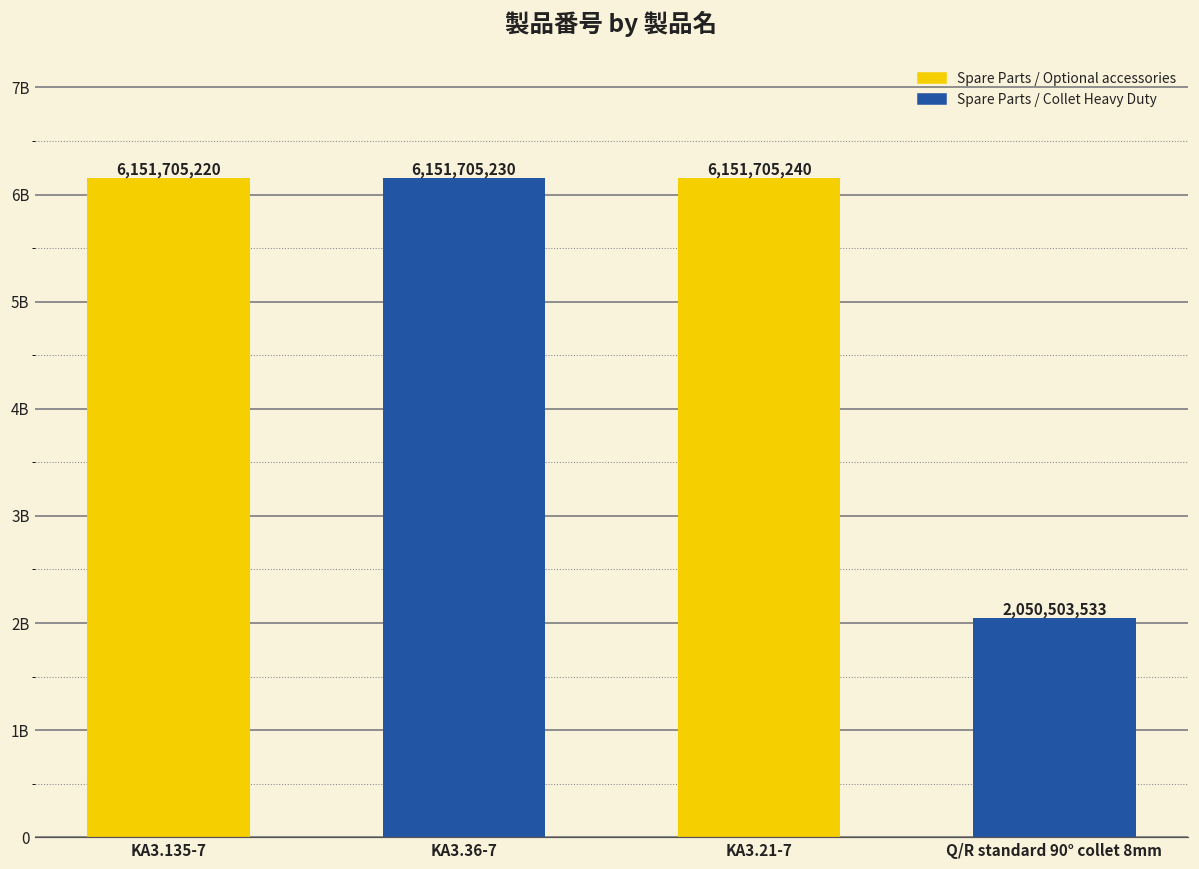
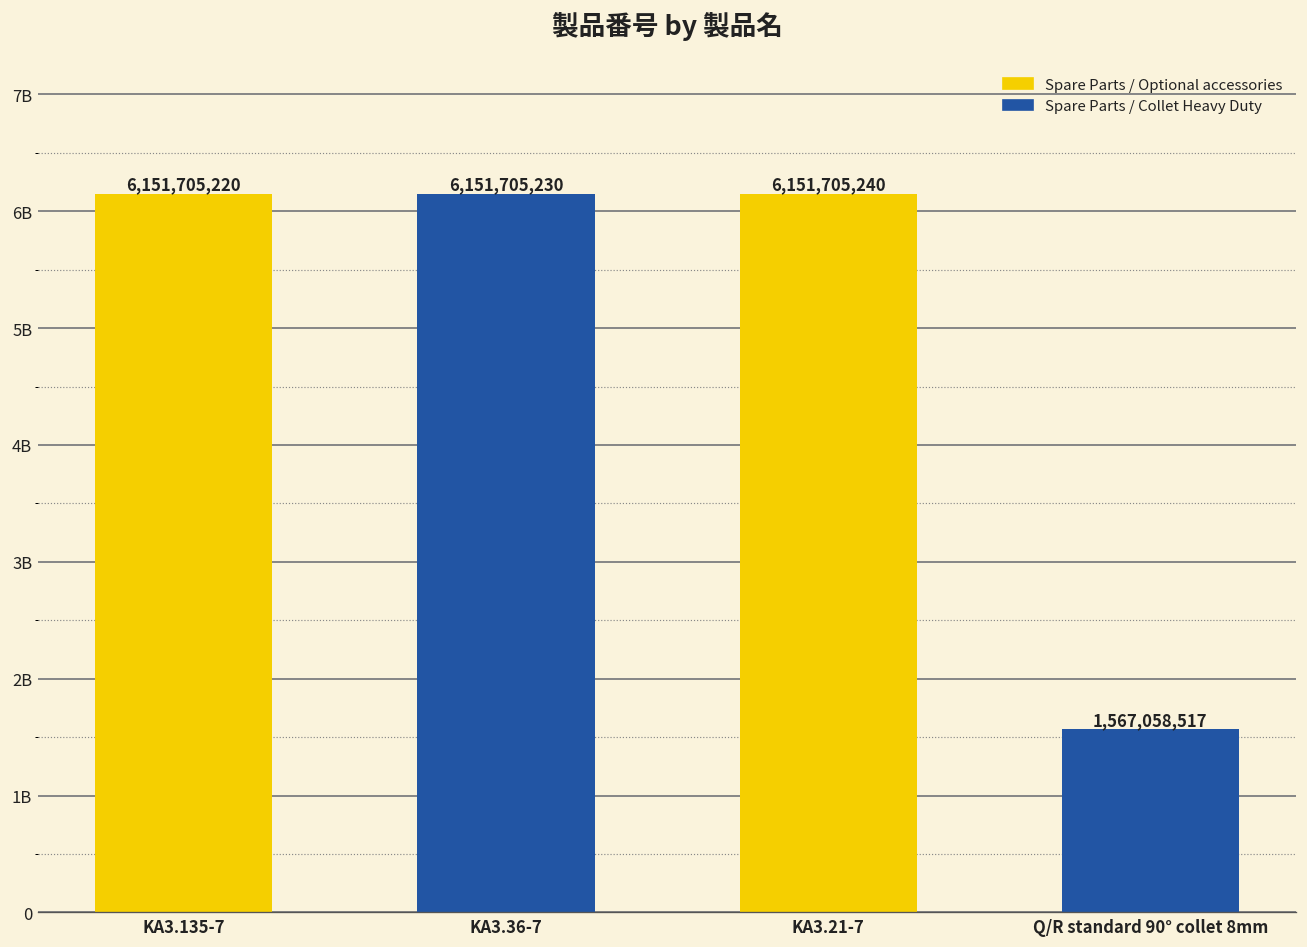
Q/R standard 90° collet 8mm: 2,050,503,533 -> 1,567,058,517
